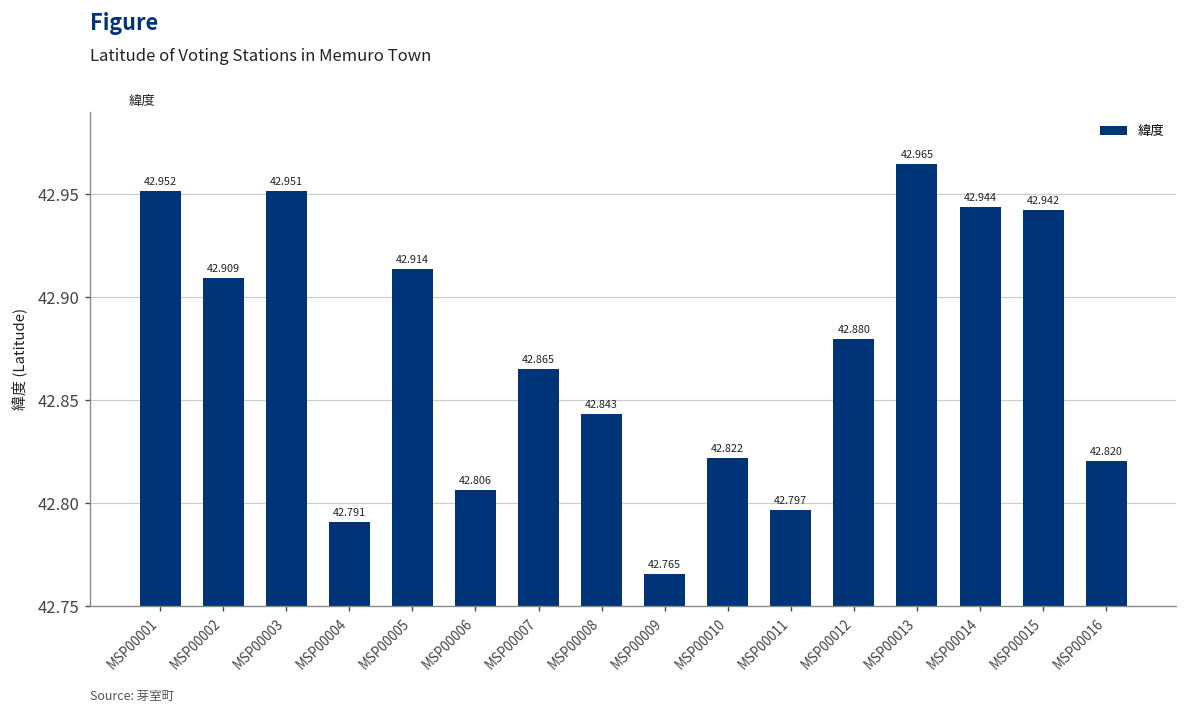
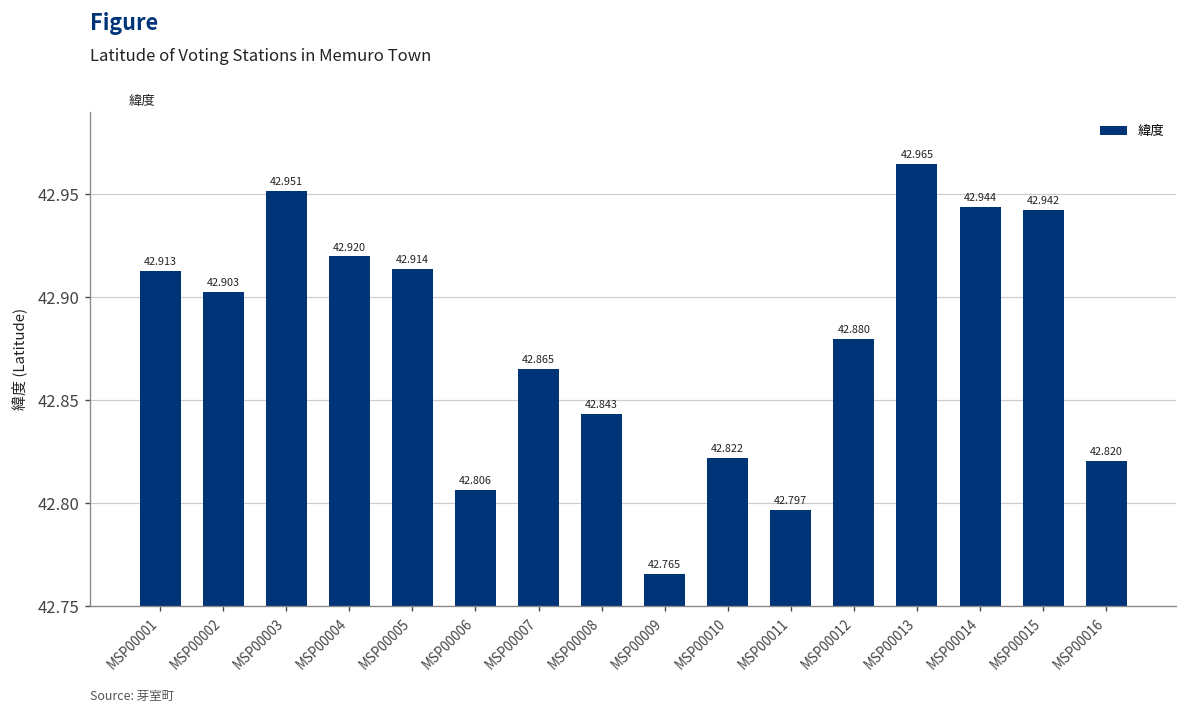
MSP00001: 42.952 -> 42.913
MSP00002: 42.909 -> 42.903
MSP00004: 42.791 -> 42.920
